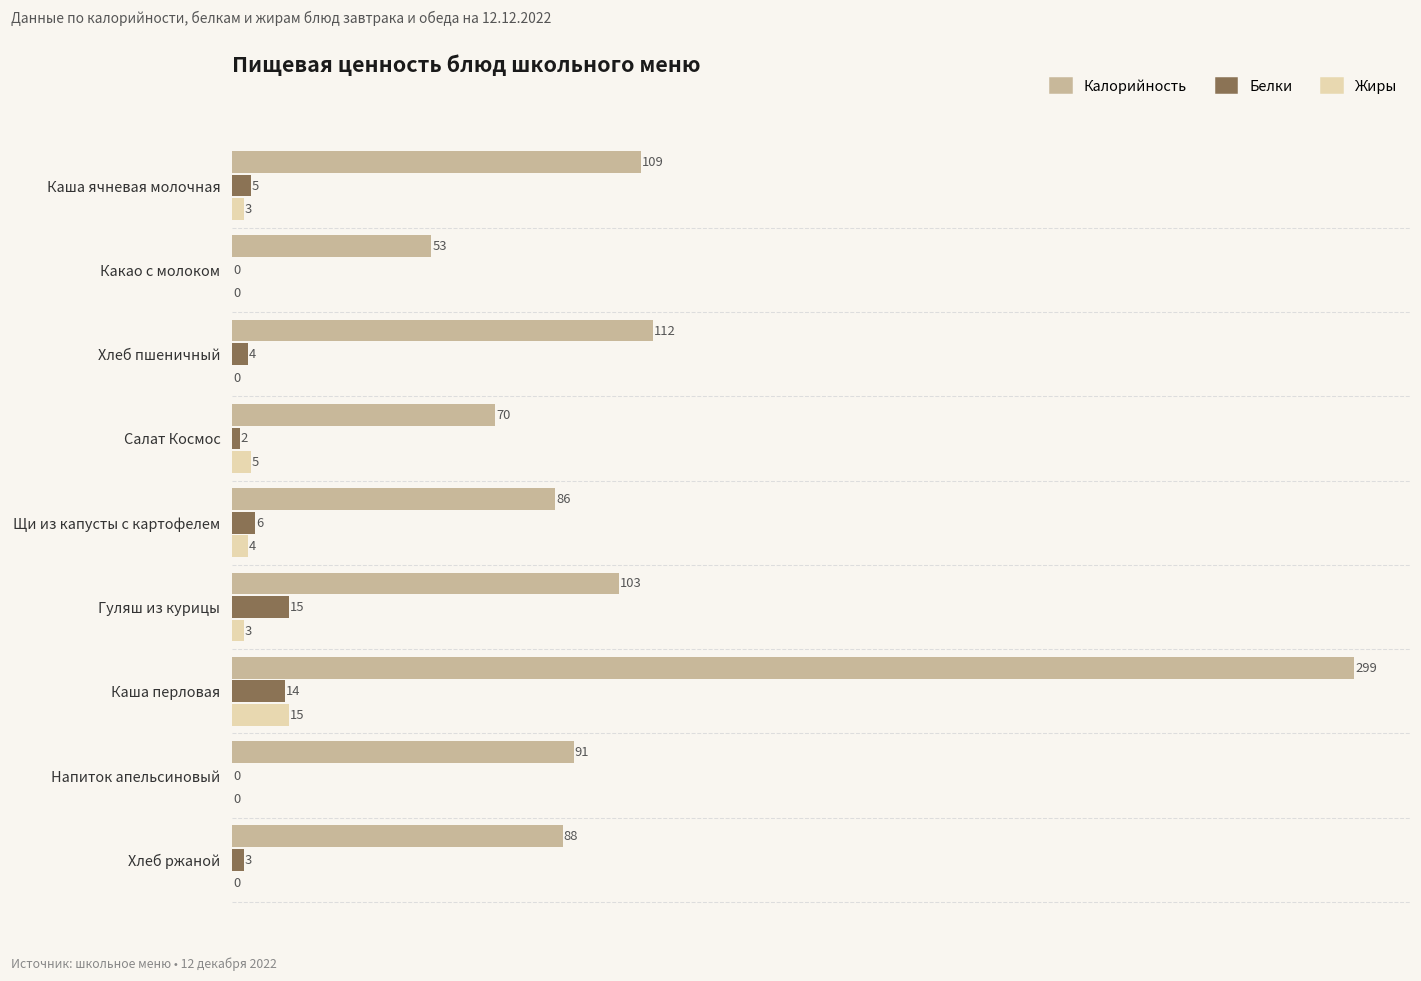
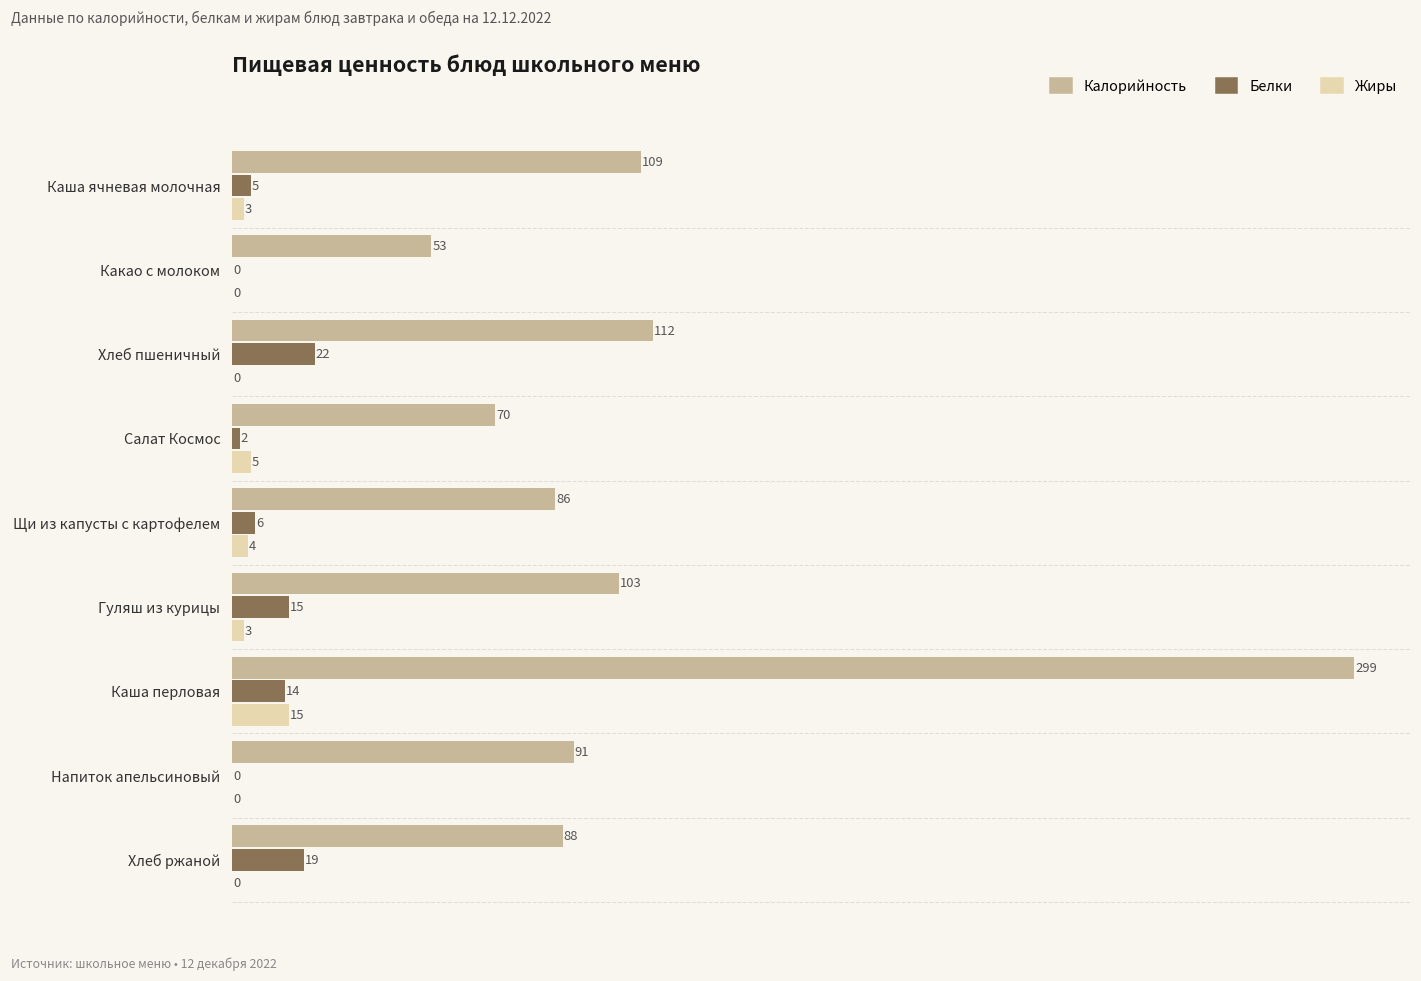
Белки, Хлеб пшеничный: 4 -> 22
Белки, Хлеб ржаной: 3 -> 19
